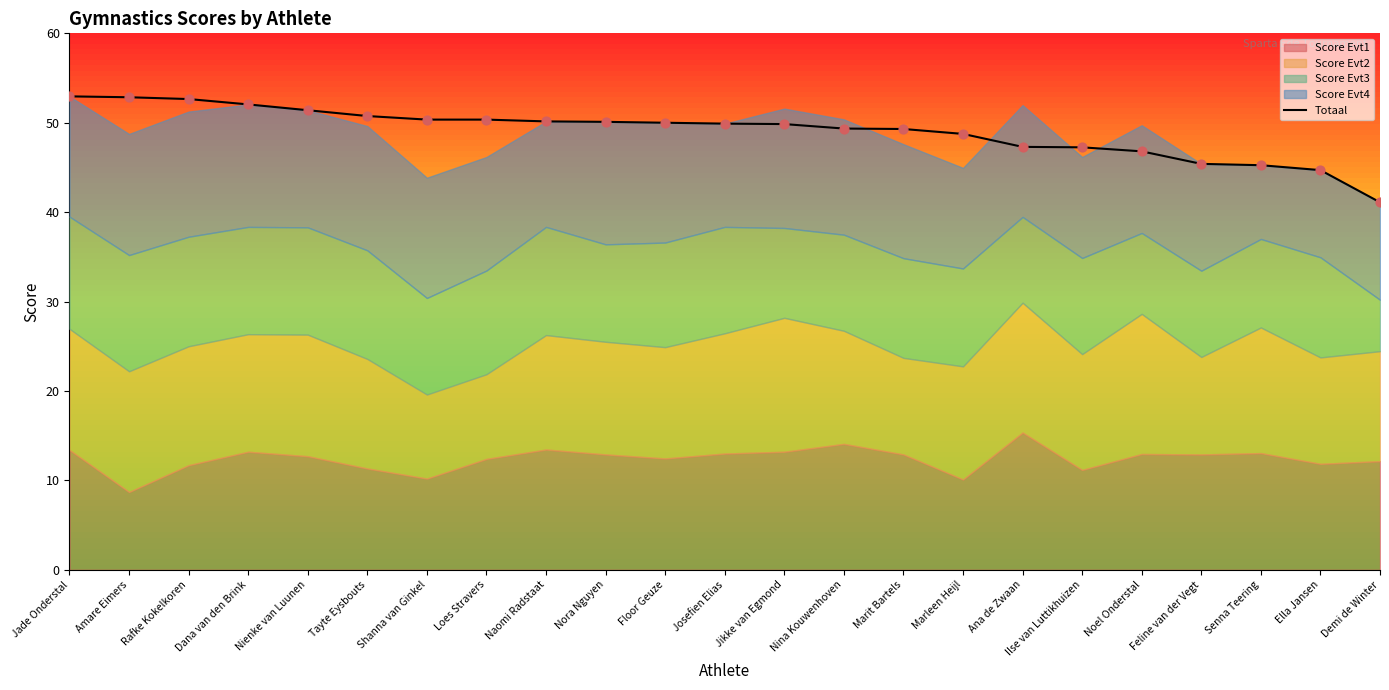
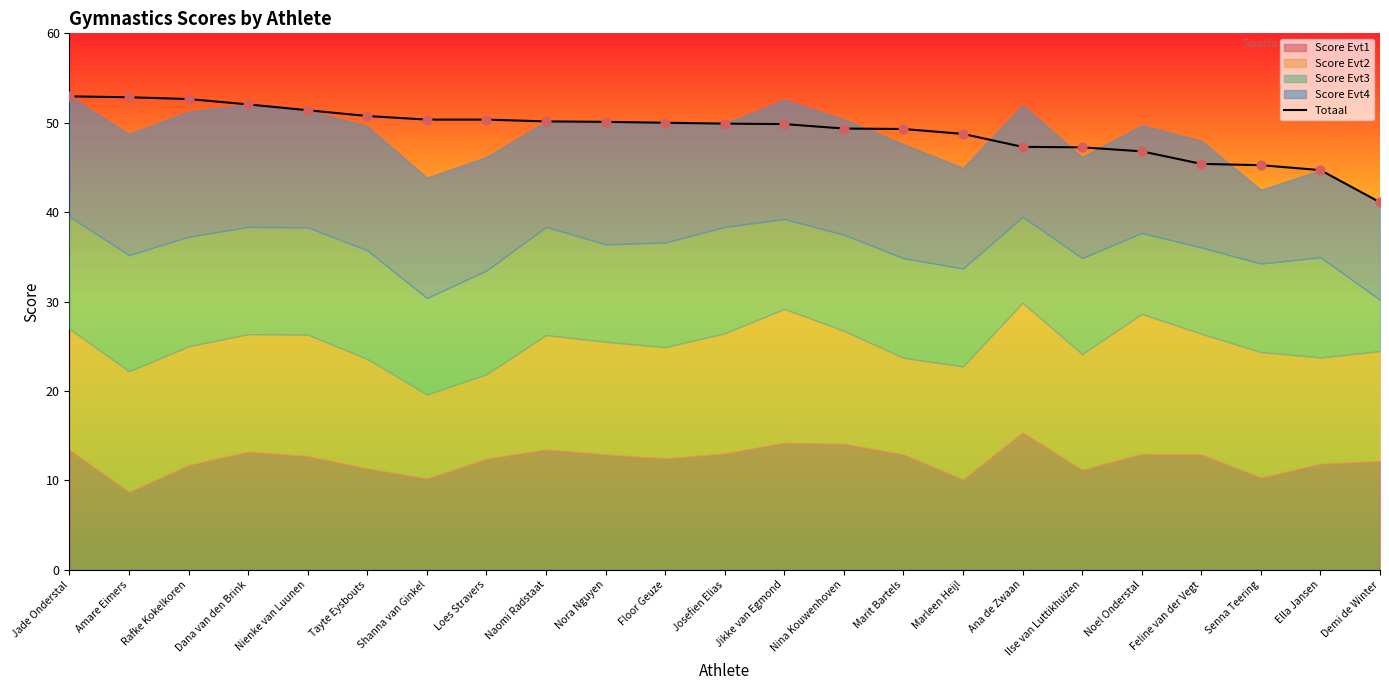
Score Evt1, Jikke van Egmond: 13 -> 14
Score Evt2, Feline van der Vegt: 11 -> 13
Score Evt1, Senna Teering: 13 -> 10
